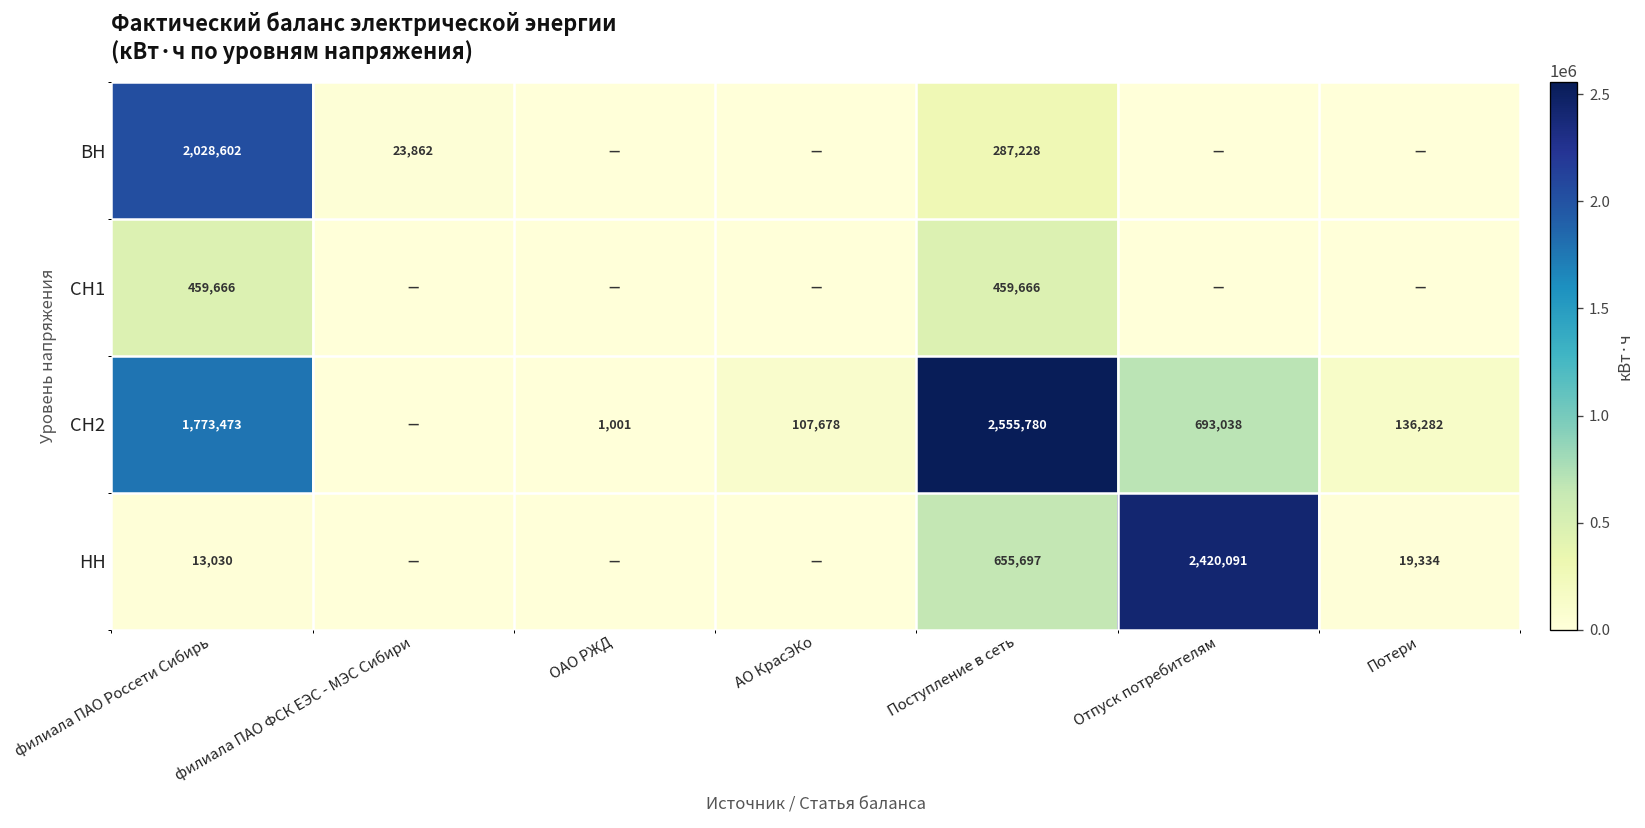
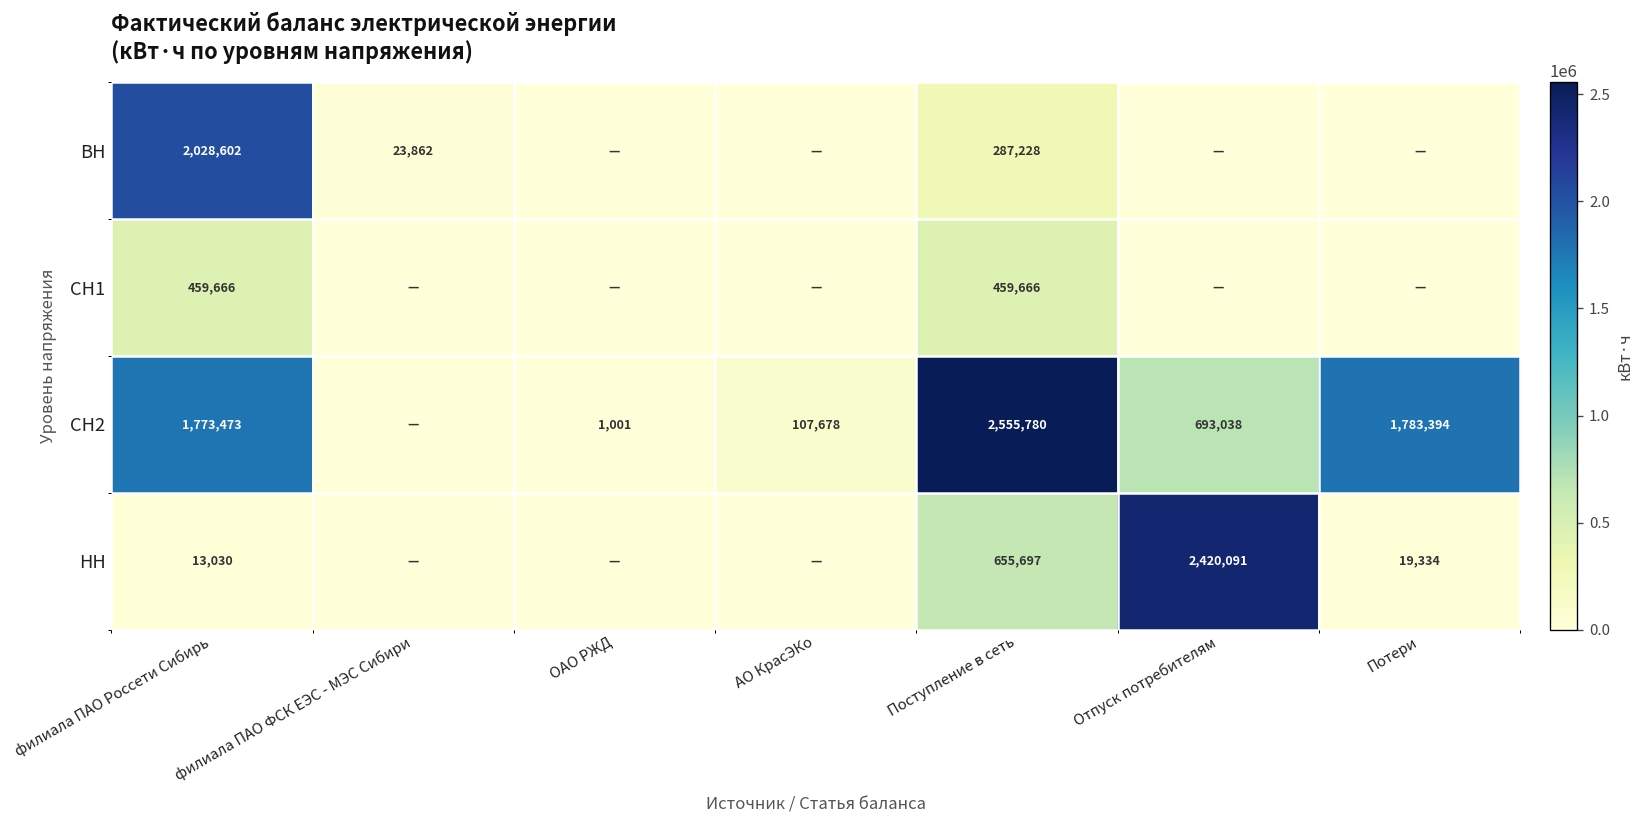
СН2, Потери: 136,282 -> 1,783,394
